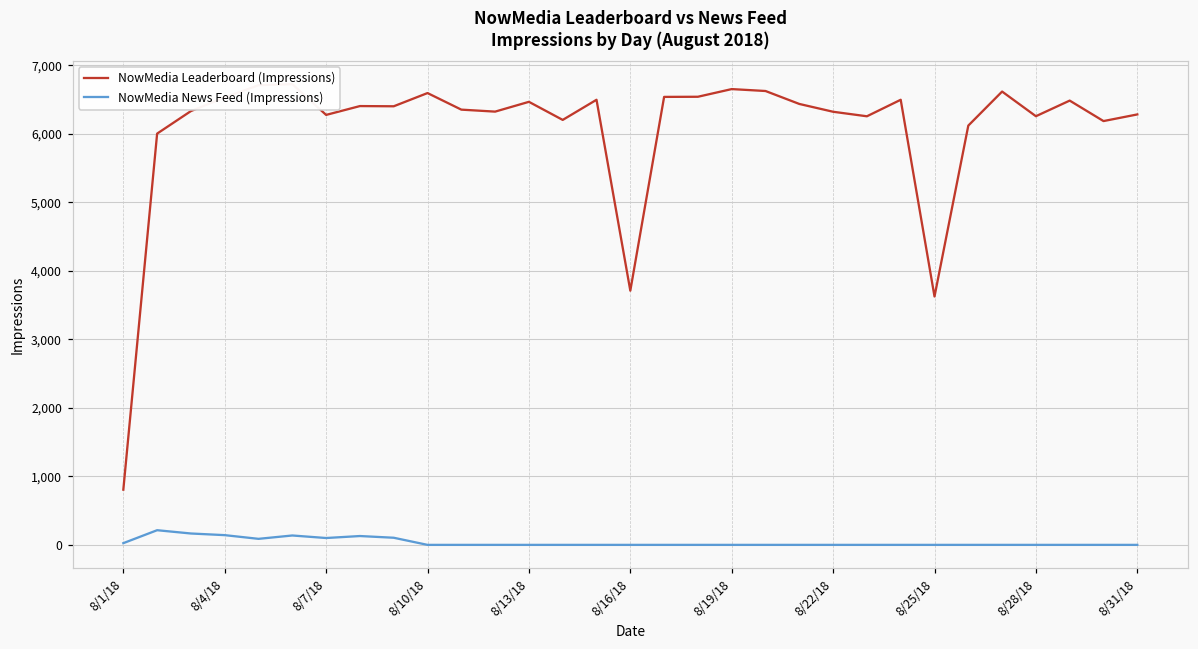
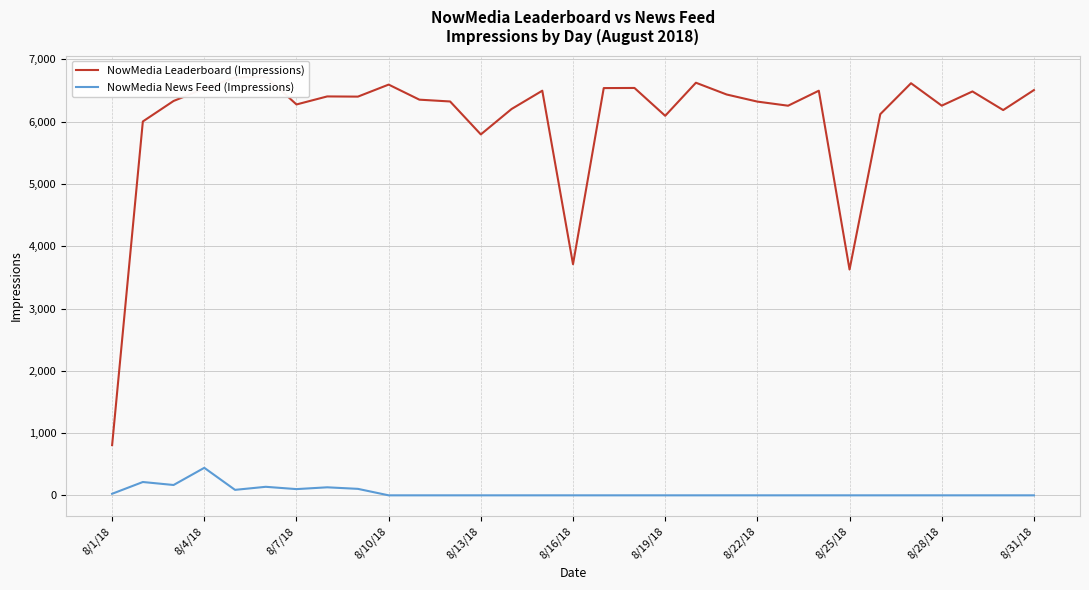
NowMedia News Feed (Impressions), 8/4/18: 100 -> 400
NowMedia Leaderboard (Impressions), 8/13/18: 6,500 -> 5,800
NowMedia Leaderboard (Impressions), 8/19/18: 6,700 -> 6,100
NowMedia Leaderboard (Impressions), 8/31/18: 6,300 -> 6,500
